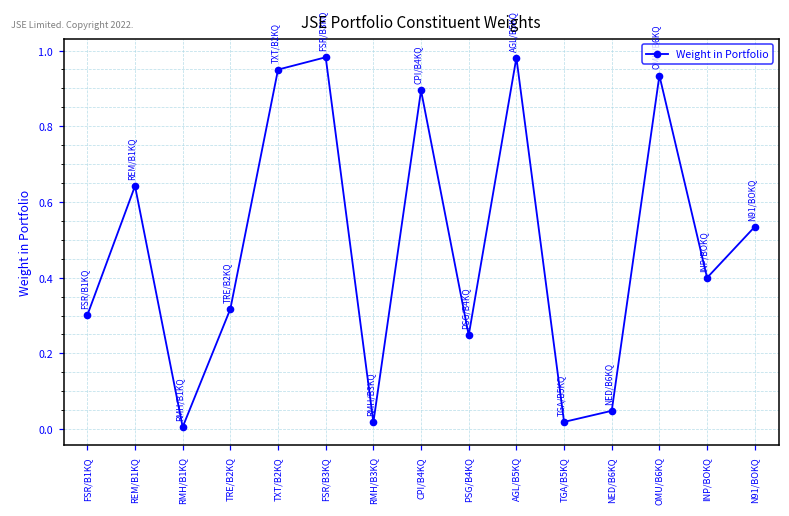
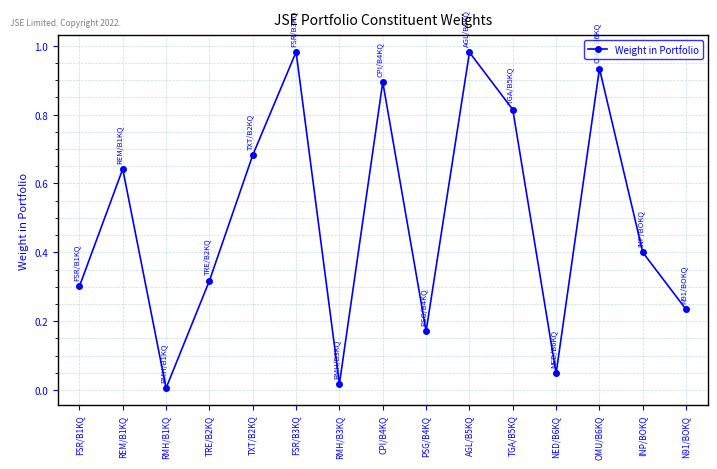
TXT/B2KQ: 0.95 -> 0.68
PSG/B4KQ: 0.25 -> 0.17
TGA/B5KQ: 0.02 -> 0.81
N91/BOKQ: 0.53 -> 0.23
